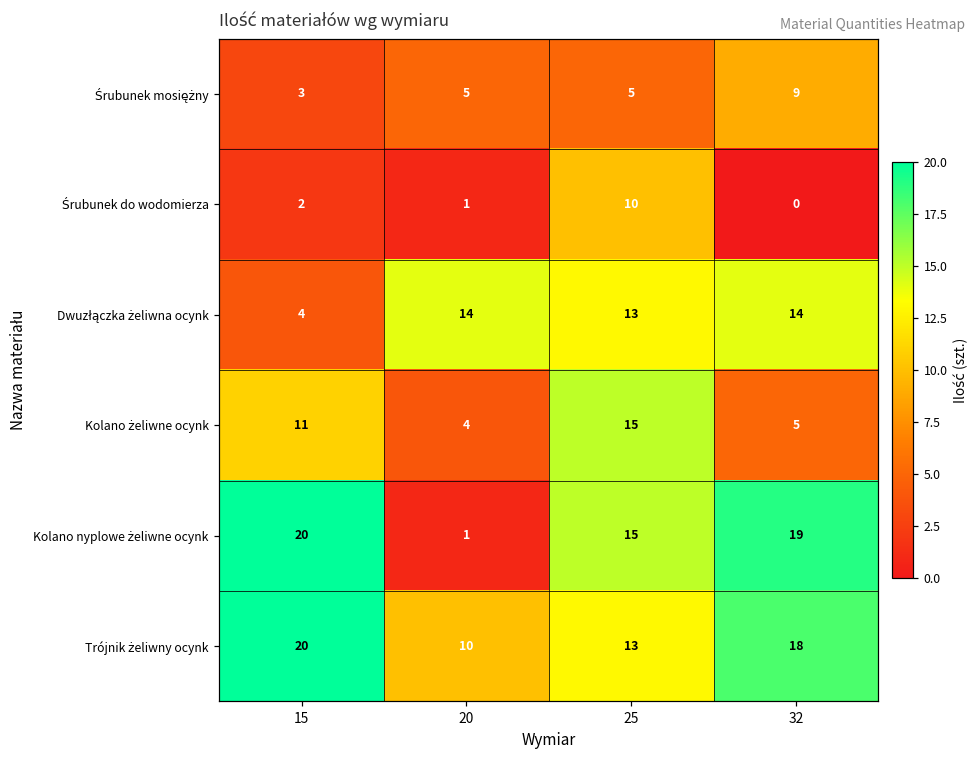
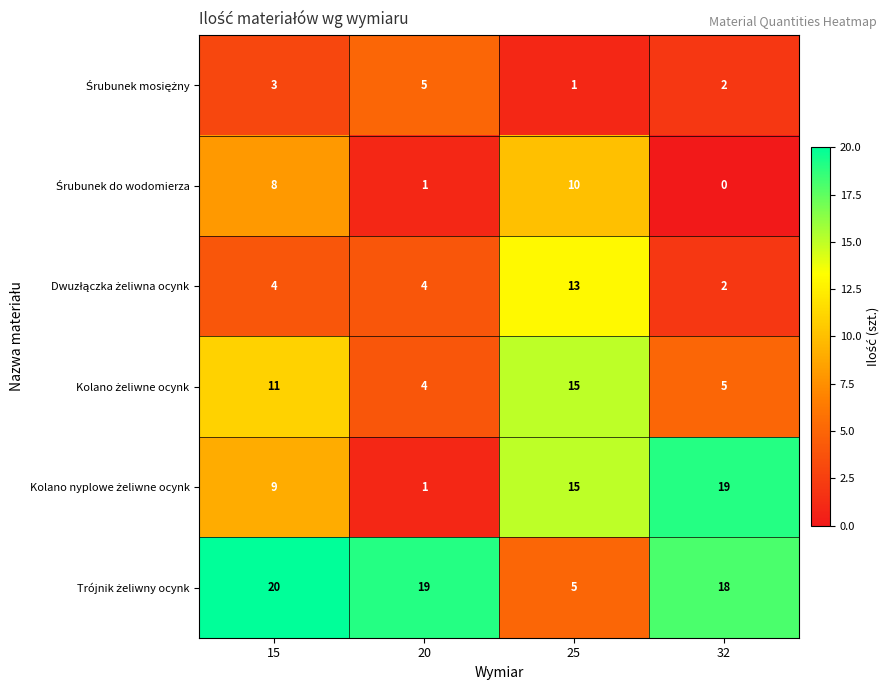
Śrubunek mosiężny, 25: 5 -> 1
Śrubunek mosiężny, 32: 9 -> 2
Śrubunek do wodomierza, 15: 2 -> 8
Dwuzłączka żeliwna ocynk, 20: 14 -> 4
Dwuzłączka żeliwna ocynk, 32: 14 -> 2
Kolano nyplowe żeliwne ocynk, 15: 20 -> 9
Trójnik żeliwny ocynk, 20: 10 -> 19
Trójnik żeliwny ocynk, 25: 13 -> 5
